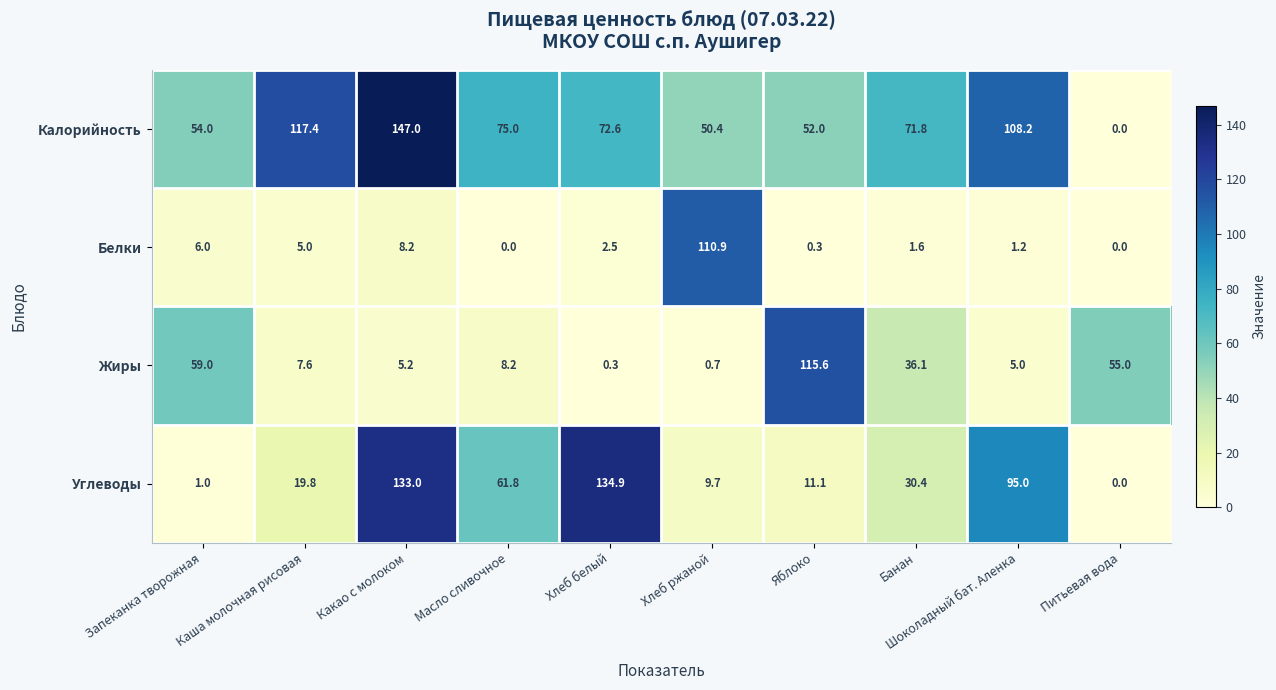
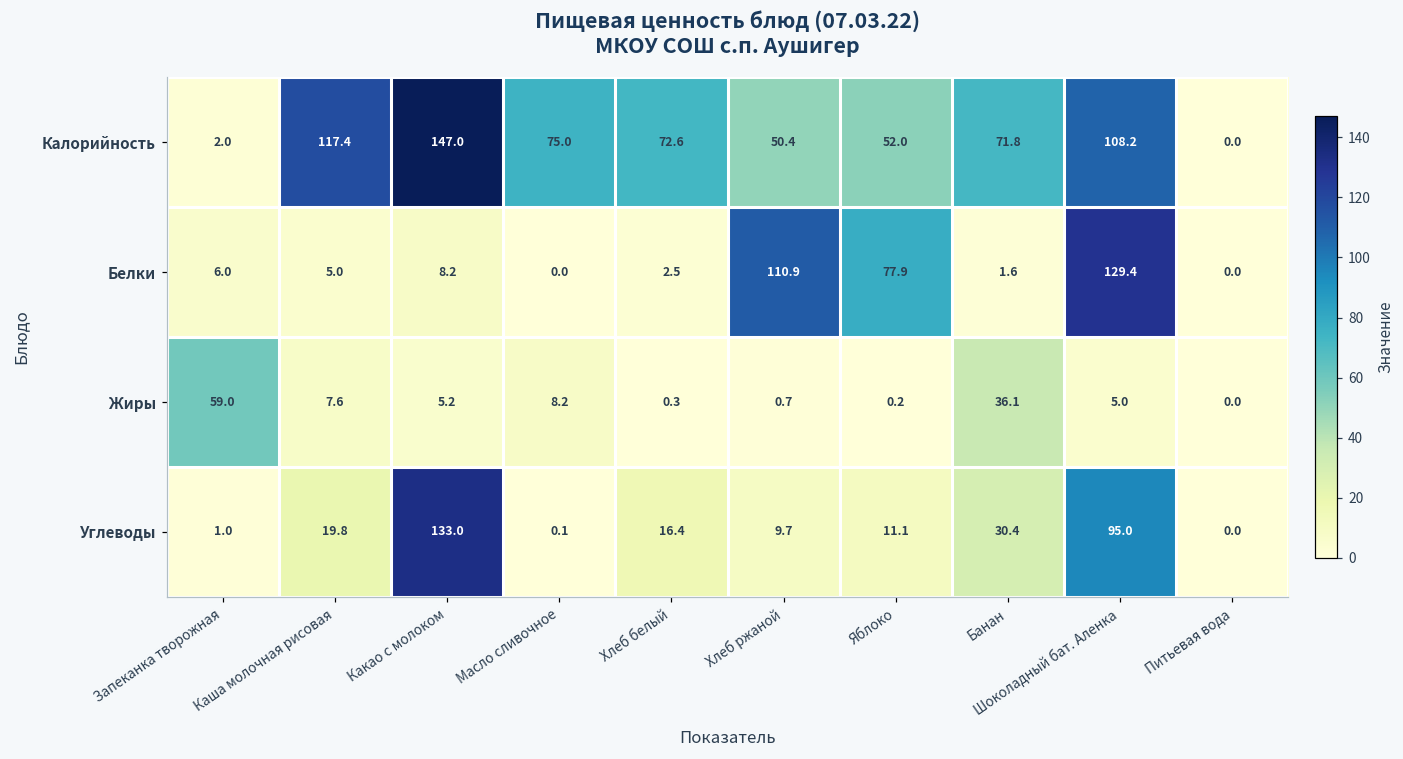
Калорийность, Запеканка творожная: 54.0 -> 2.0
Белки, Яблоко: 0.3 -> 77.9
Белки, Шоколадный бат. Аленка: 1.2 -> 129.4
Жиры, Яблоко: 115.6 -> 0.2
Жиры, Питьевая вода: 55.0 -> 0.0
Углеводы, Масло сливочное: 61.8 -> 0.1
Углеводы, Хлеб белый: 134.9 -> 16.4
